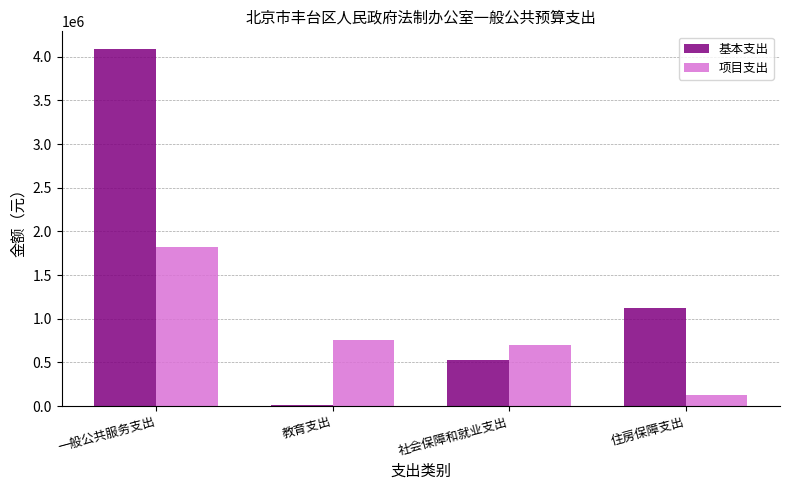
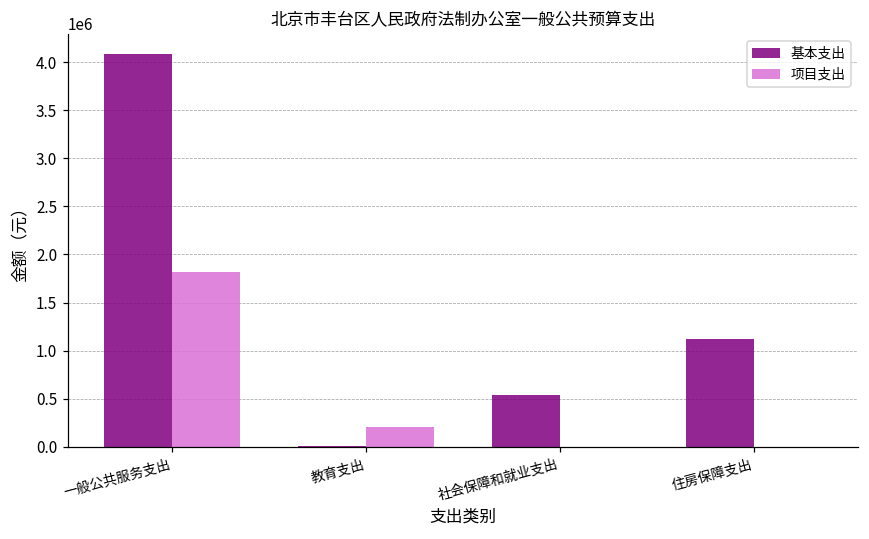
项目支出, 教育支出: 800000 -> 200000
项目支出, 社会保障和就业支出: 700000 -> 0
项目支出, 住房保障支出: 100000 -> 0
